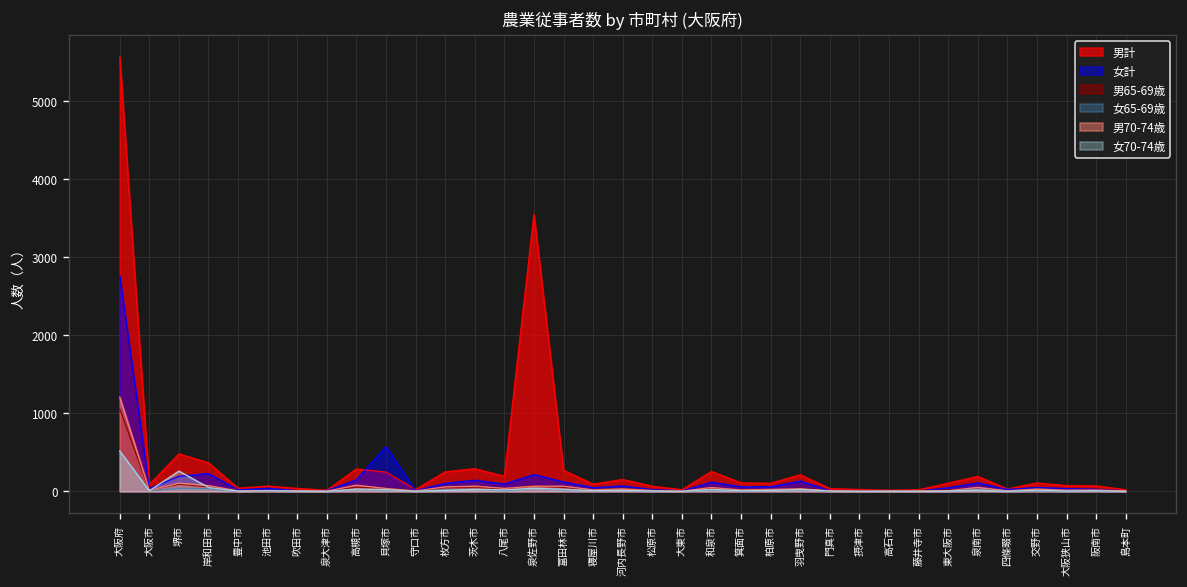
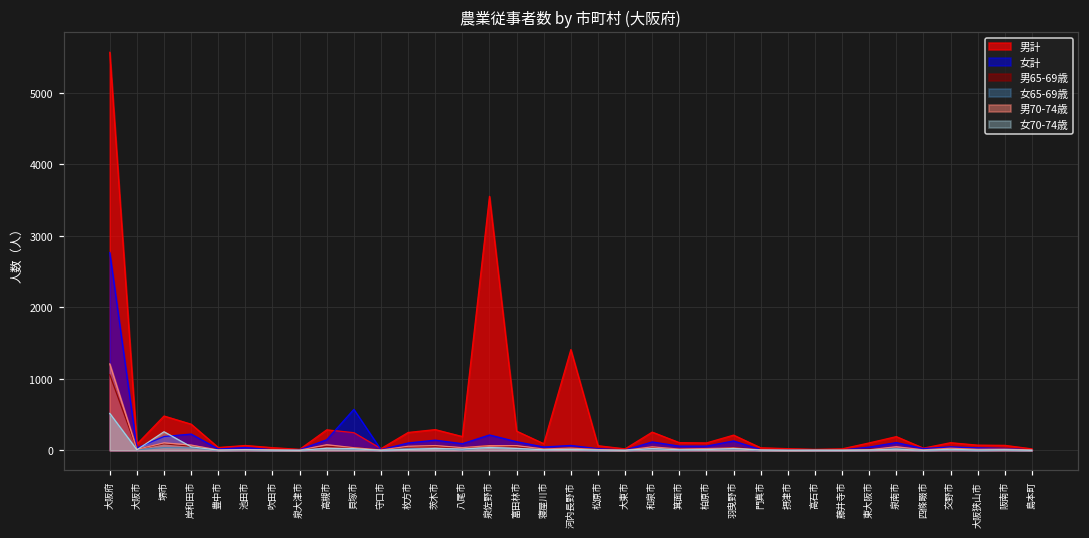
男計, 河内長野市: 200 -> 1400
